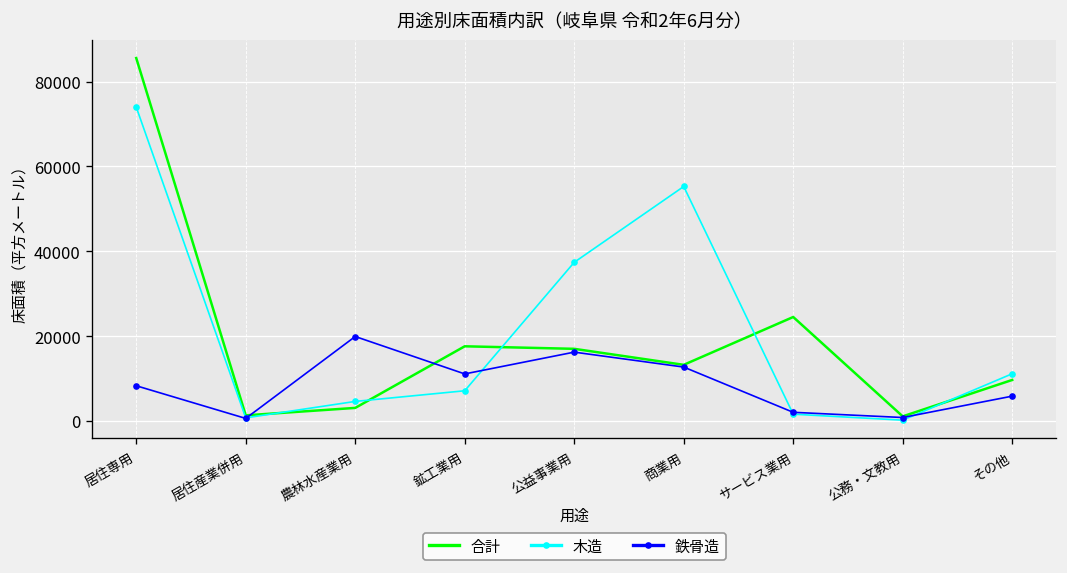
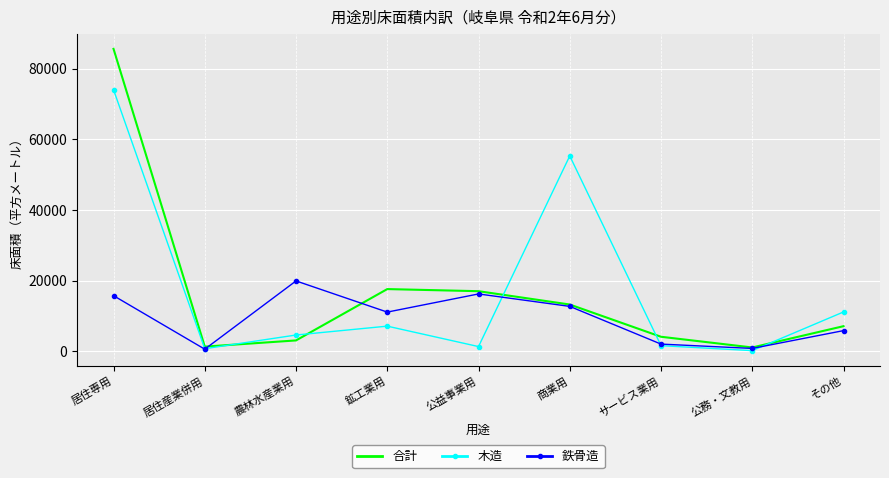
鉄骨造, 居住専用: 8000 -> 16000
木造, 公益事業用: 37000 -> 1000
合計, サービス業用: 25000 -> 4000
合計, その他: 10000 -> 7000
